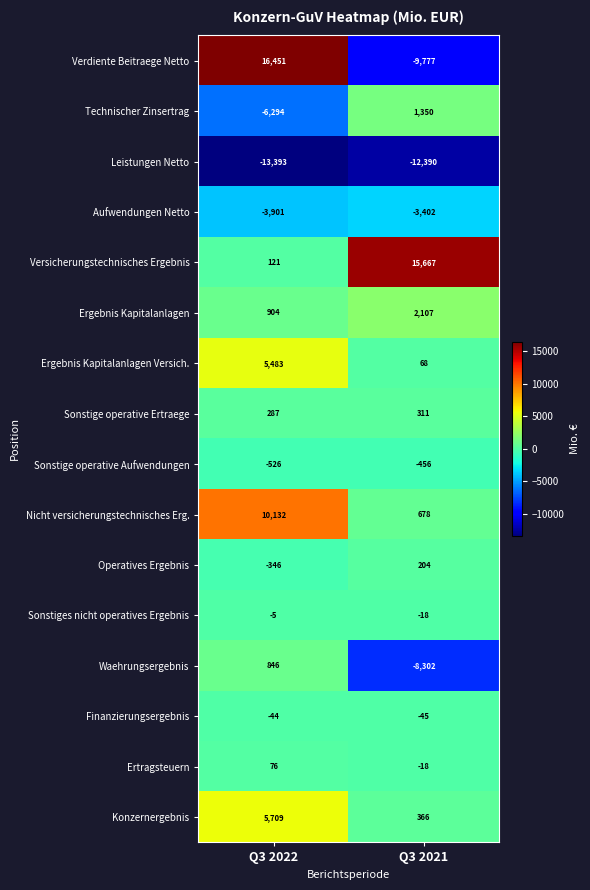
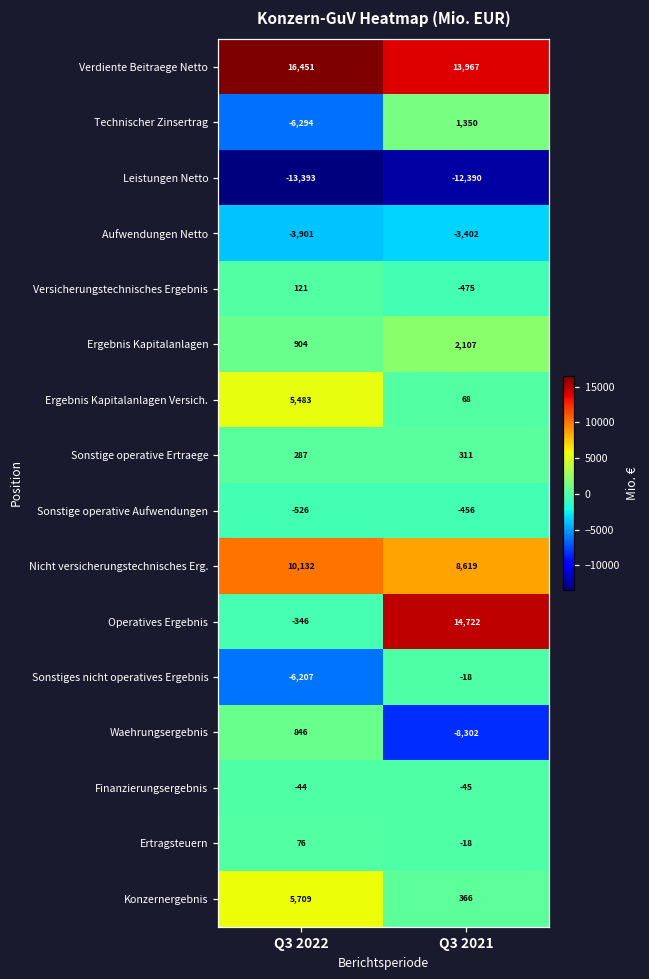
Verdiente Beitraege Netto, Q3 2021: -9,777 -> 13,967
Versicherungstechnisches Ergebnis, Q3 2021: 15,667 -> -475
Nicht versicherungstechnisches Erg., Q3 2021: 678 -> 8,619
Operatives Ergebnis, Q3 2021: 204 -> 14,722
Sonstiges nicht operatives Ergebnis, Q3 2022: -5 -> -6,207
